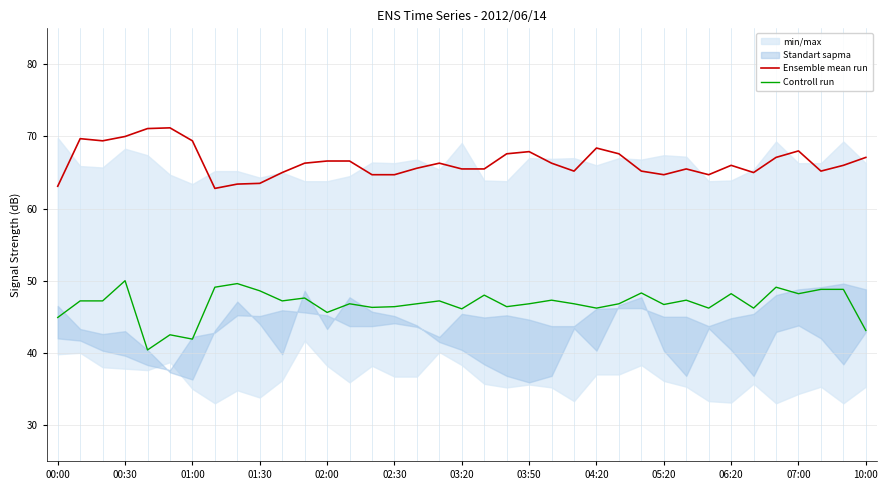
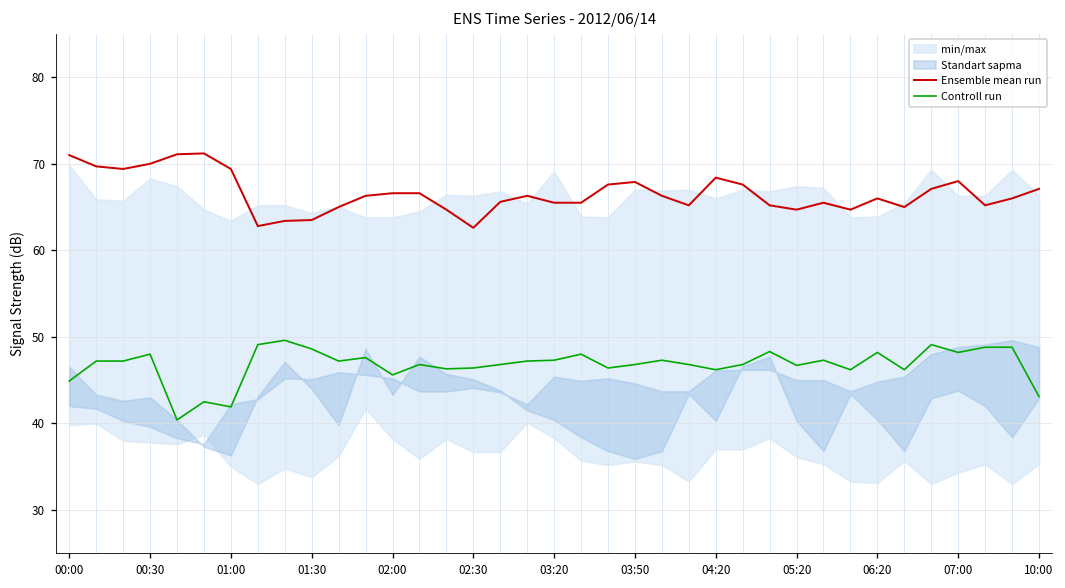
Ensemble mean run, 00:00: 63 -> 71
Controll run, 00:30: 50 -> 48
Ensemble mean run, 02:30: 65 -> 63
Controll run, 03:20: 46 -> 47
